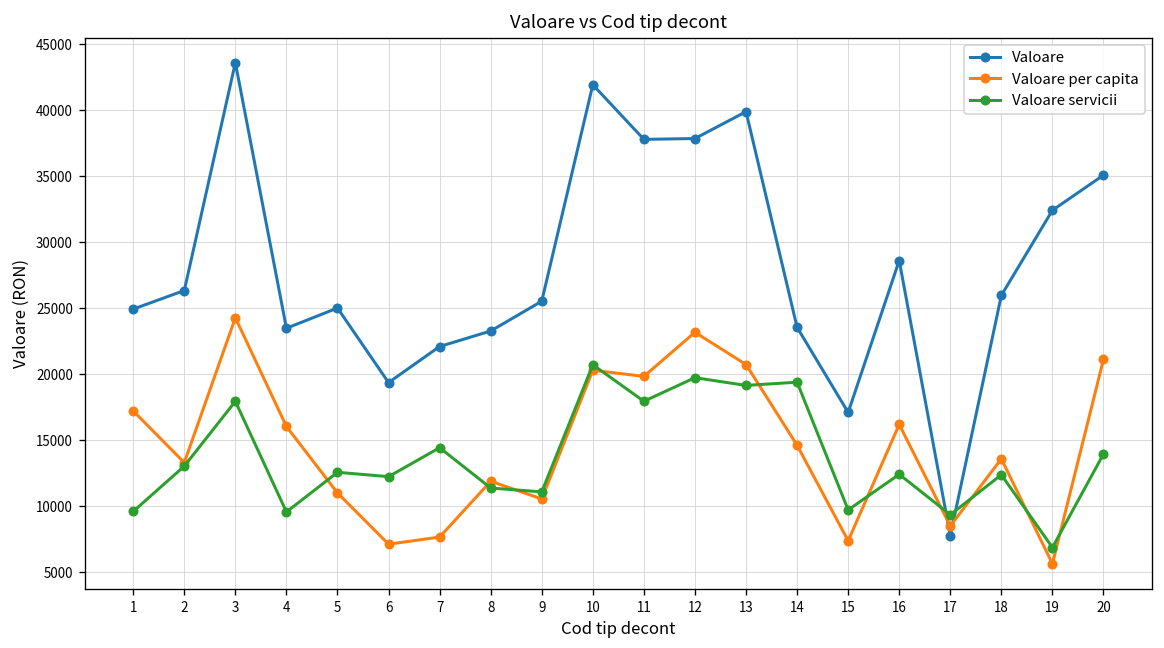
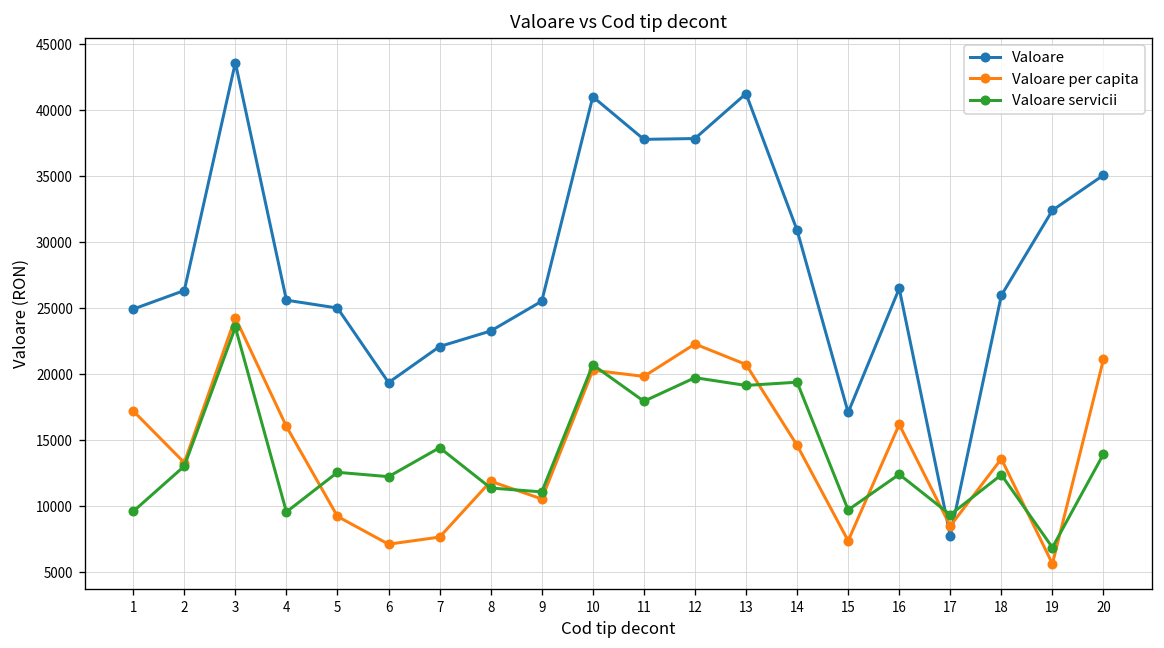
Valoare servicii, 3: 18000 -> 23600
Valoare, 4: 23500 -> 25600
Valoare per capita, 5: 11000 -> 9200
Valoare, 10: 41900 -> 41000
Valoare per capita, 12: 23200 -> 22300
Valoare, 13: 39900 -> 41300
Valoare, 14: 23600 -> 30900
Valoare, 16: 28600 -> 26500
